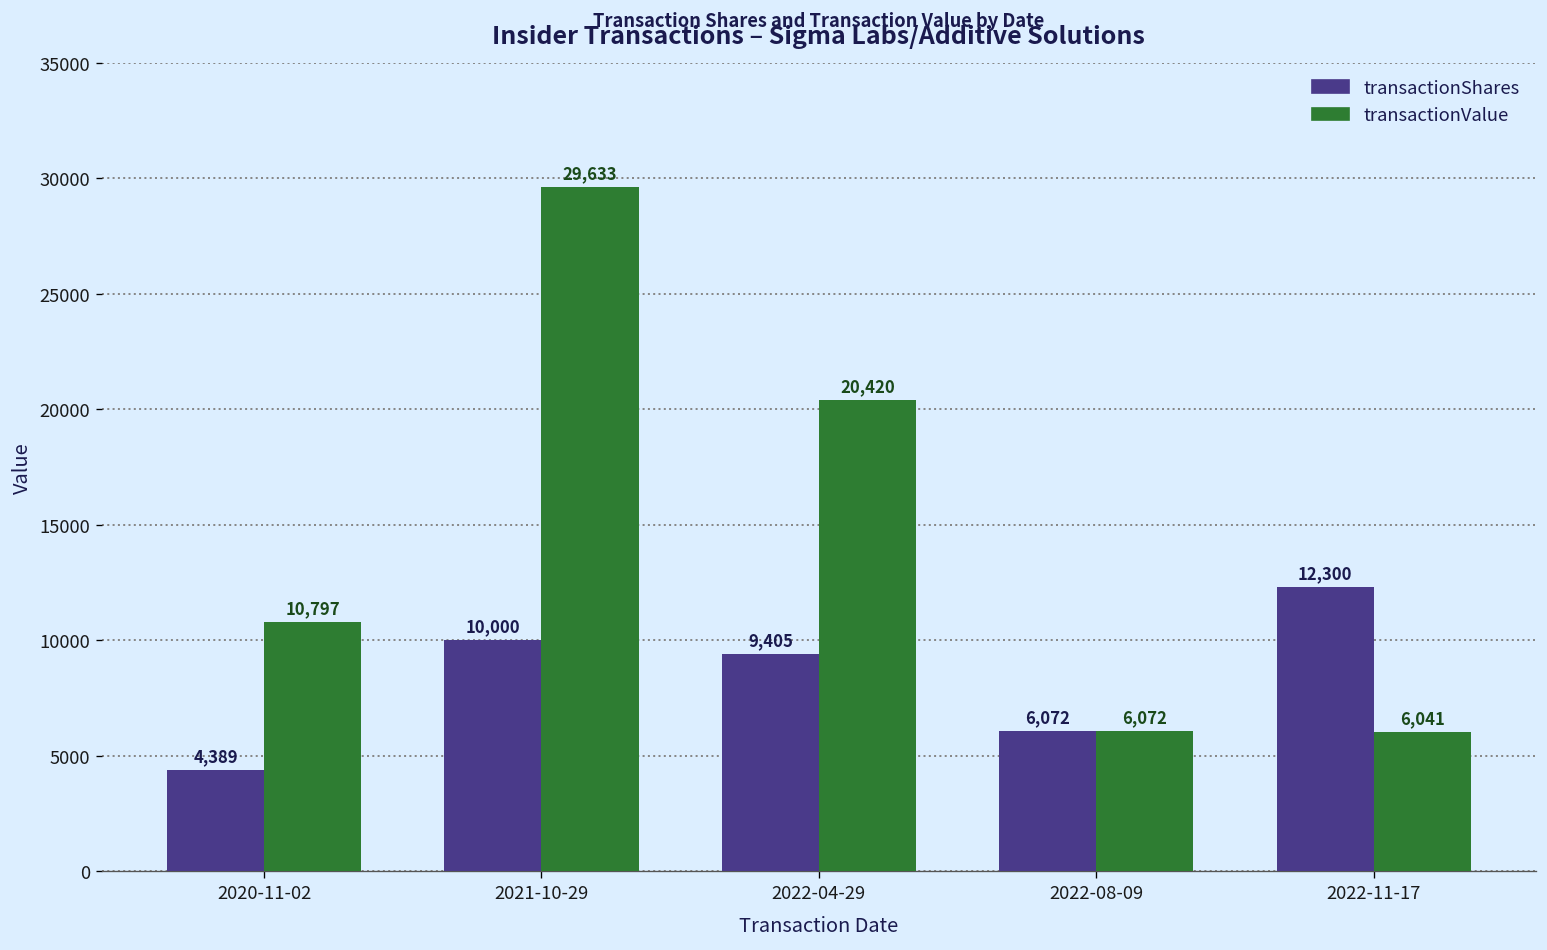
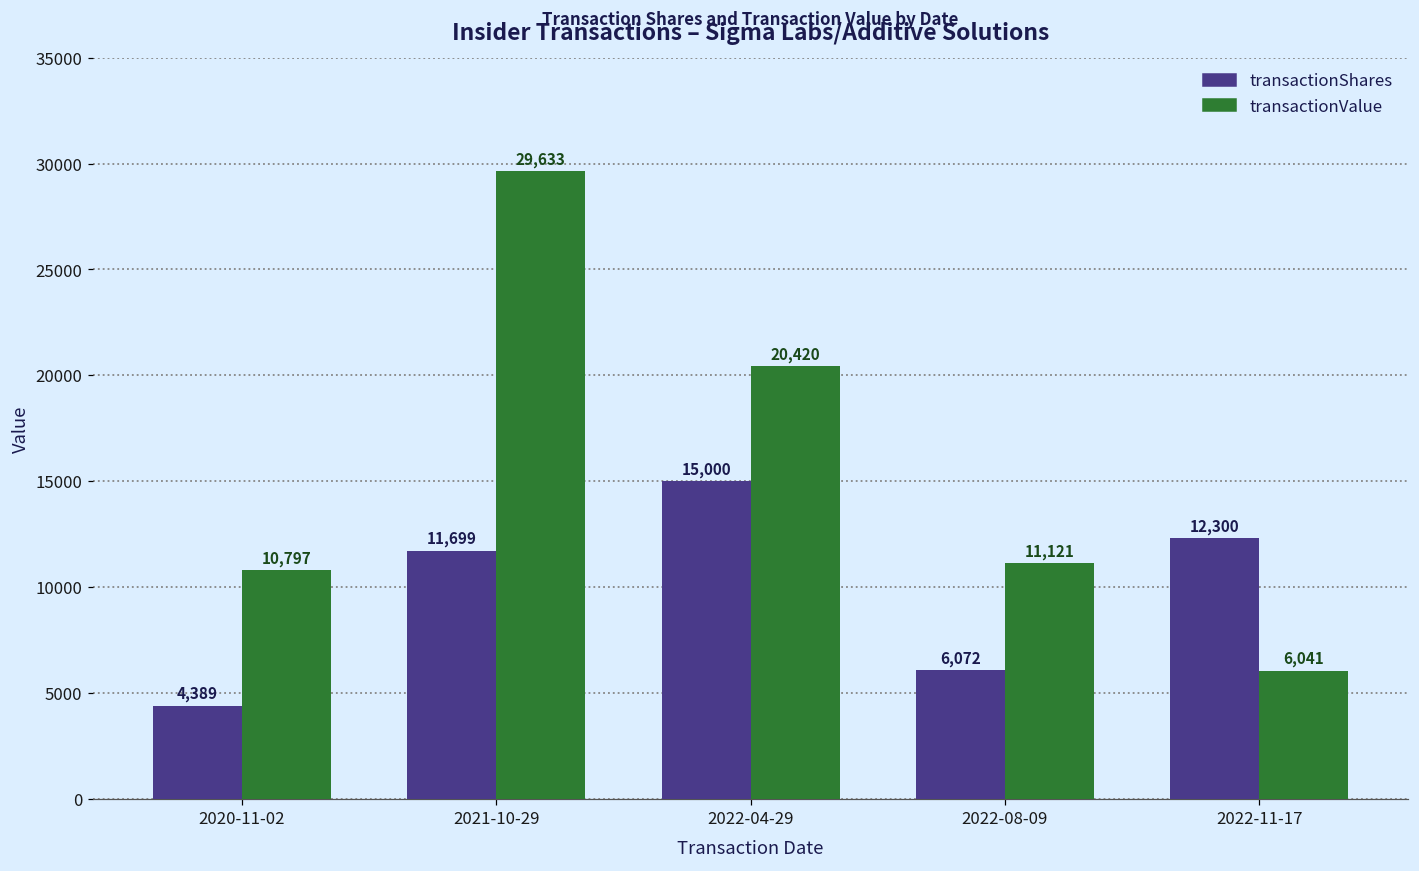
transactionShares, 2021-10-29: 10,000 -> 11,699
transactionShares, 2022-04-29: 9,405 -> 15,000
transactionValue, 2022-08-09: 6,072 -> 11,121
